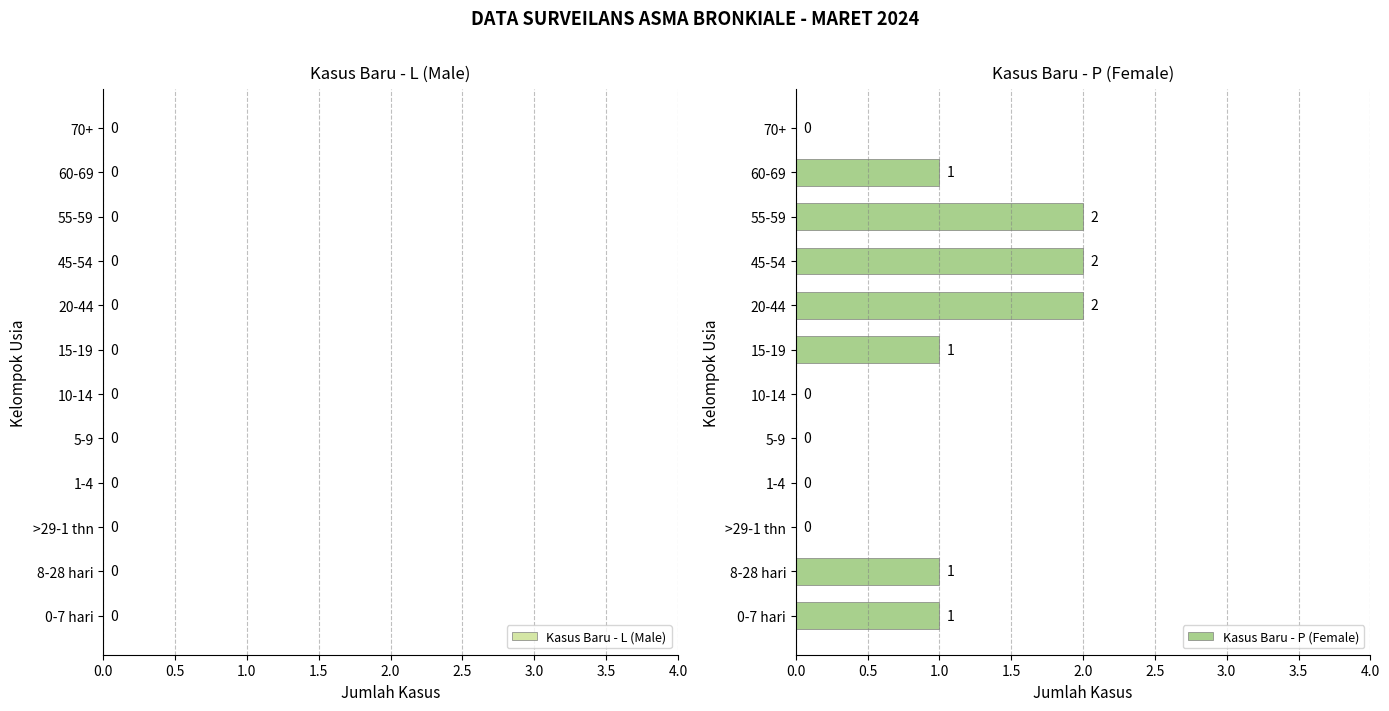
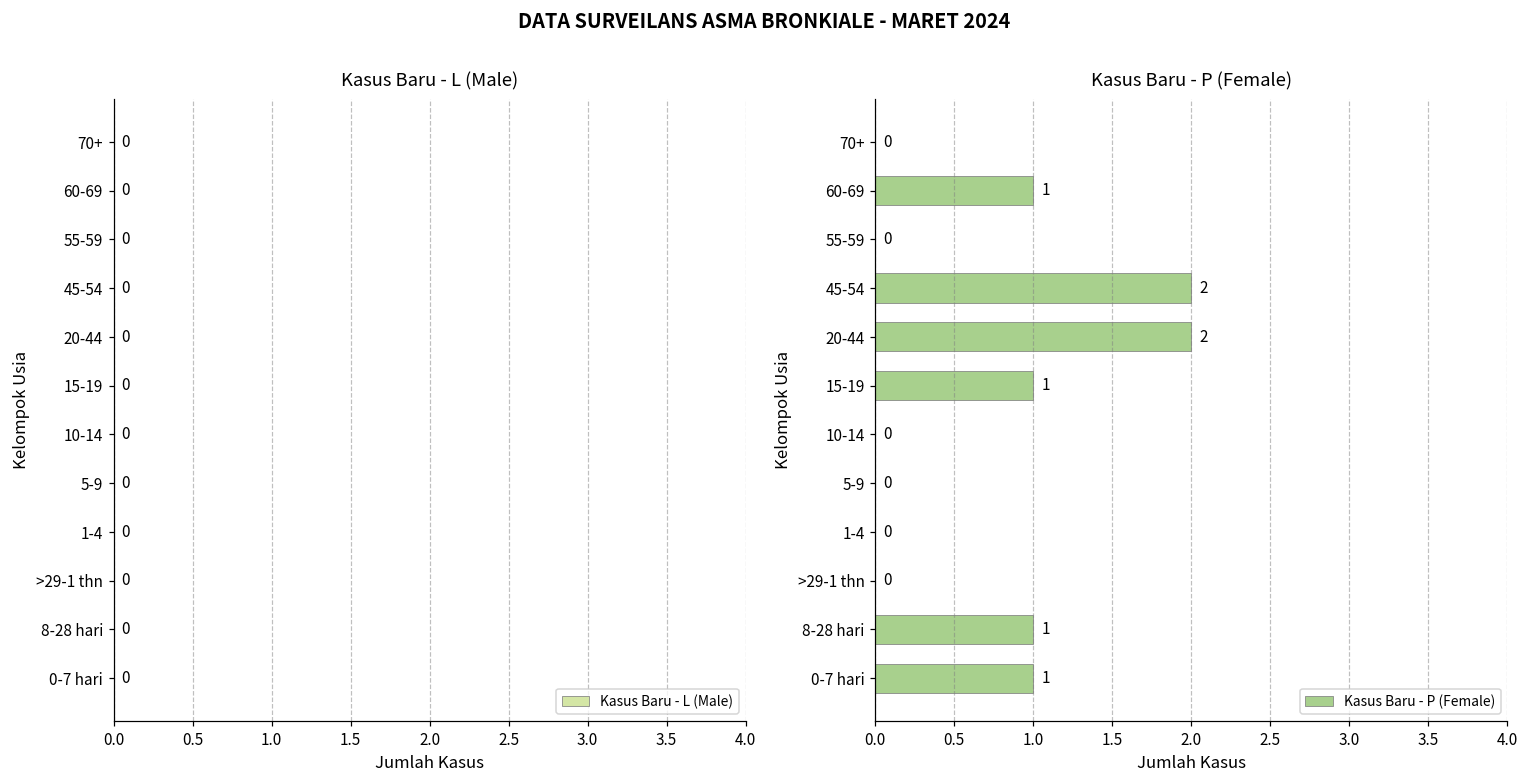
Kasus Baru - P (Female), 55-59: 2 -> 0
